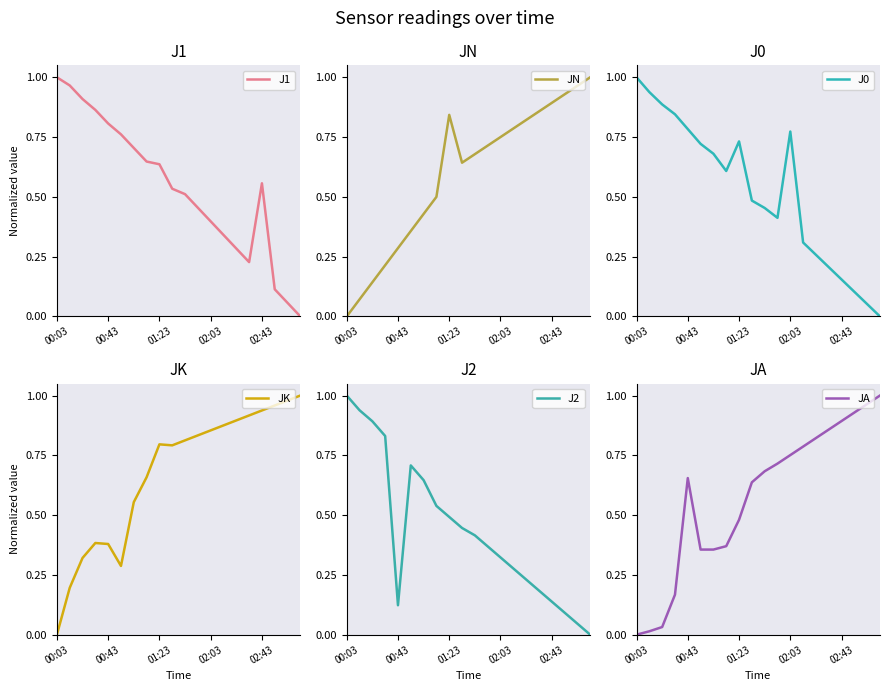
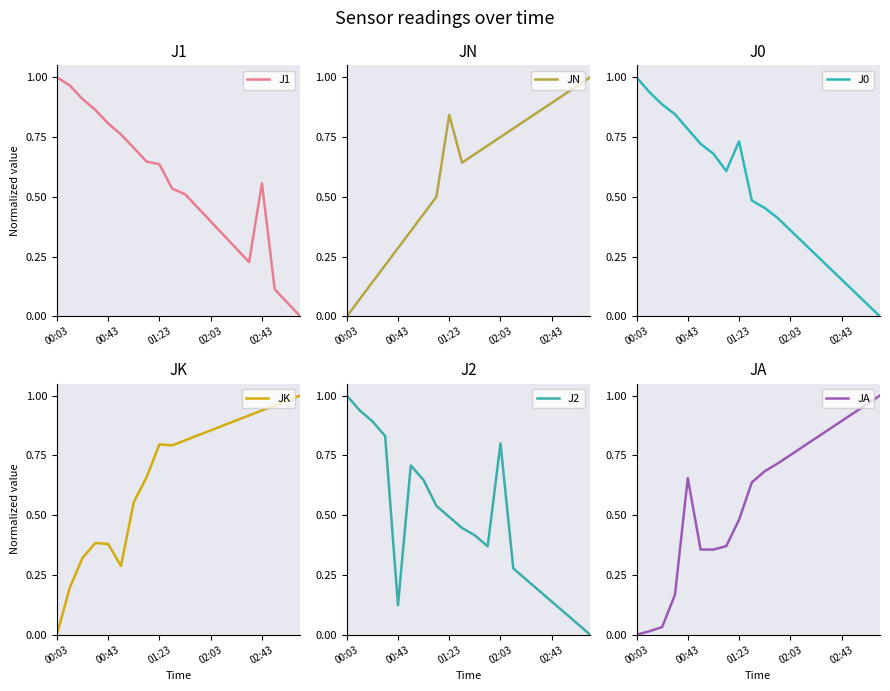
J0, 02:03: 0.77 -> 0.36
J2, 02:03: 0.32 -> 0.80
